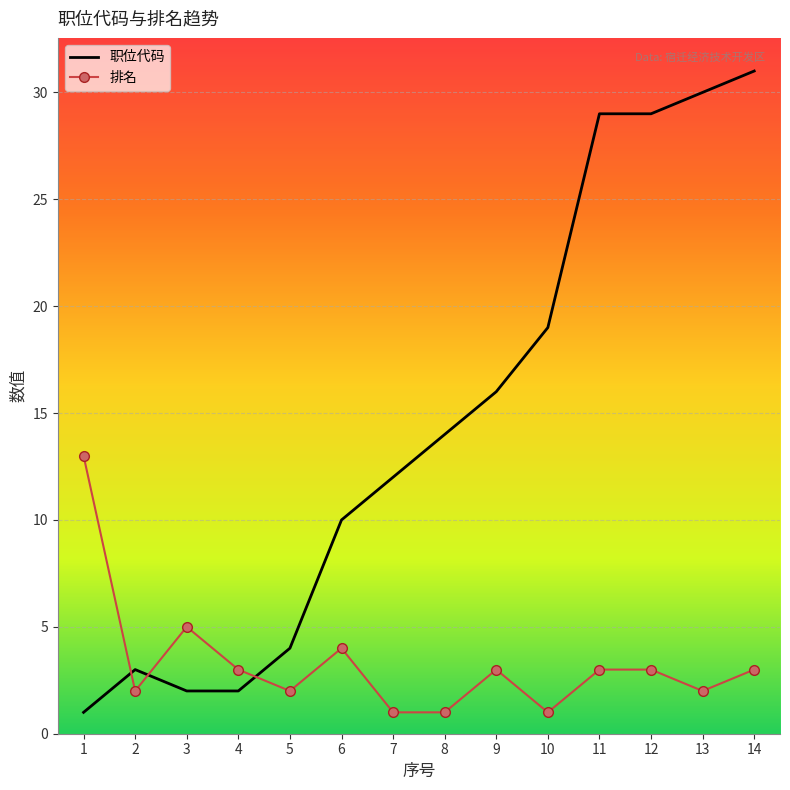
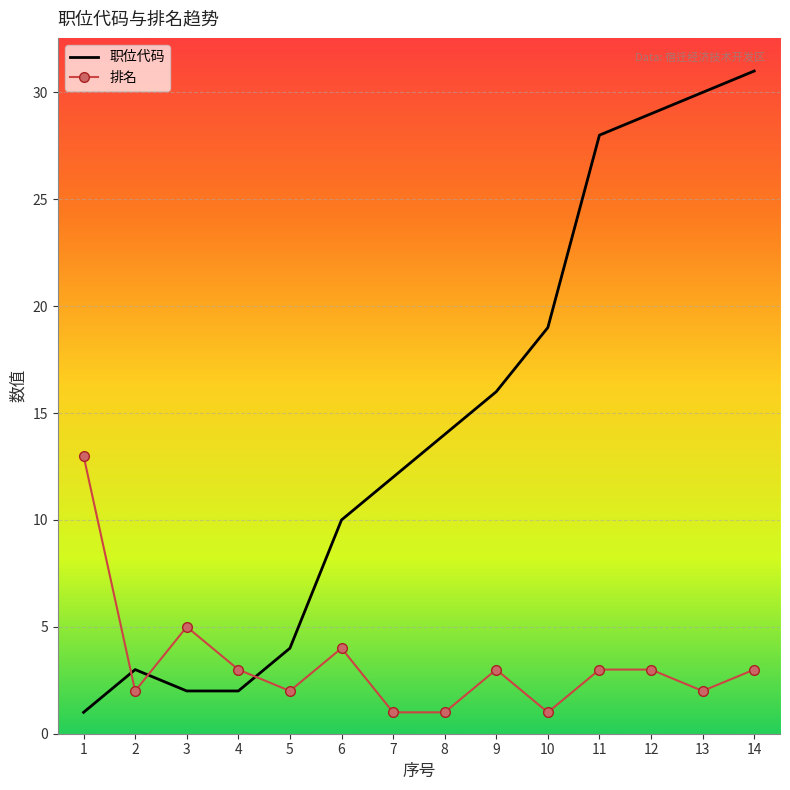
职位代码, 11: 29 -> 28
